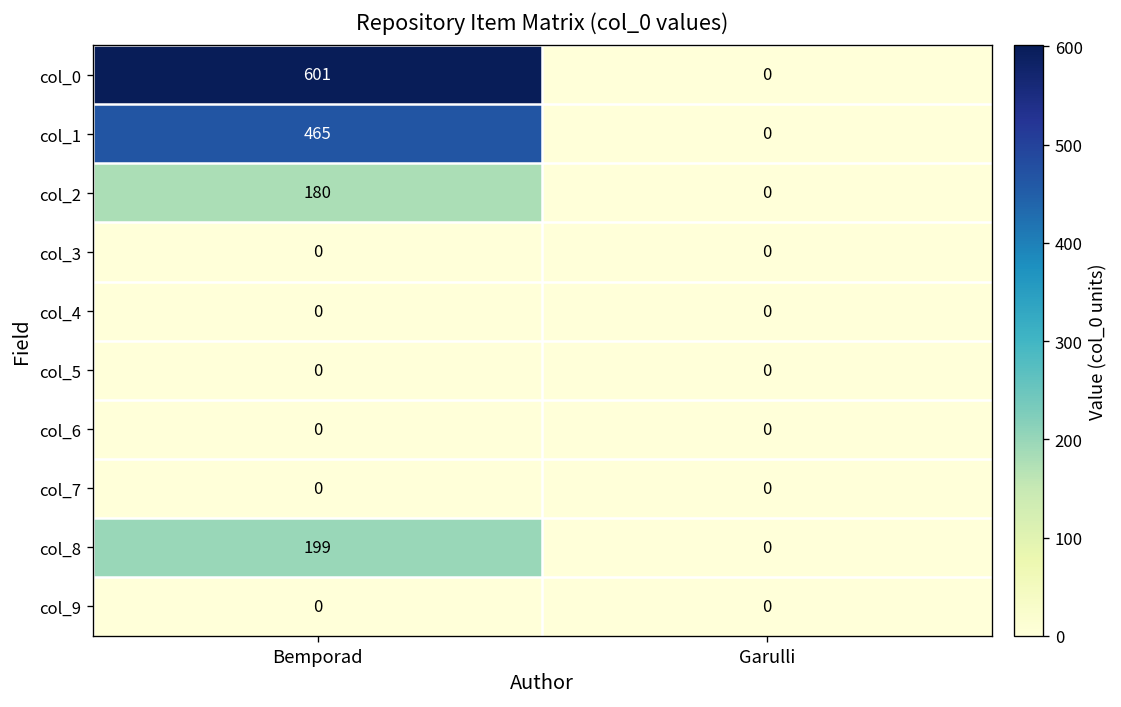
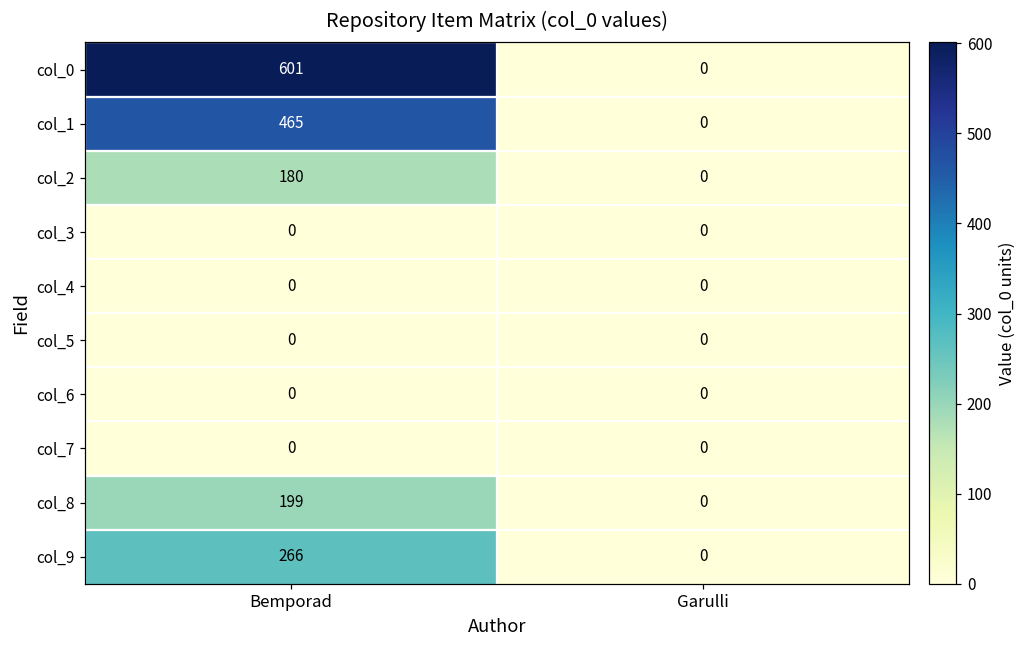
col_9, Bemporad: 0 -> 266
